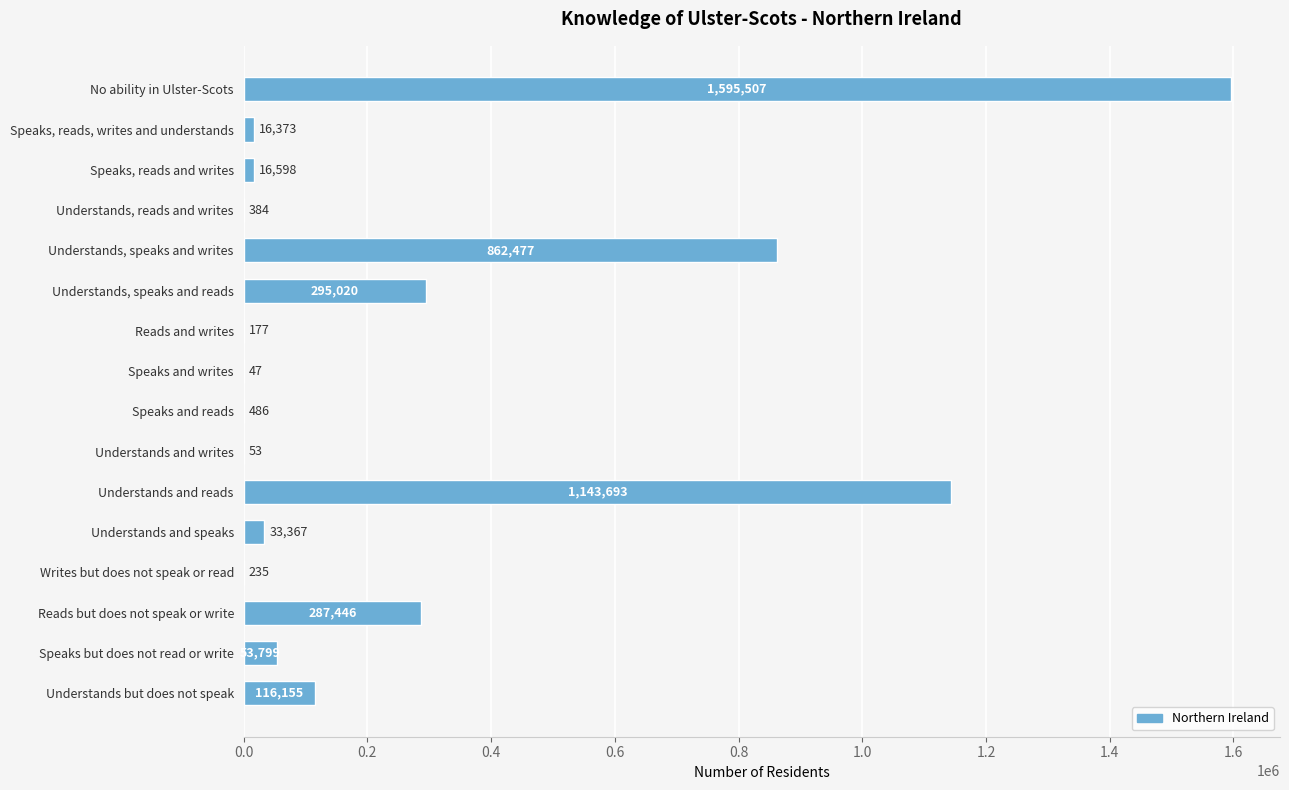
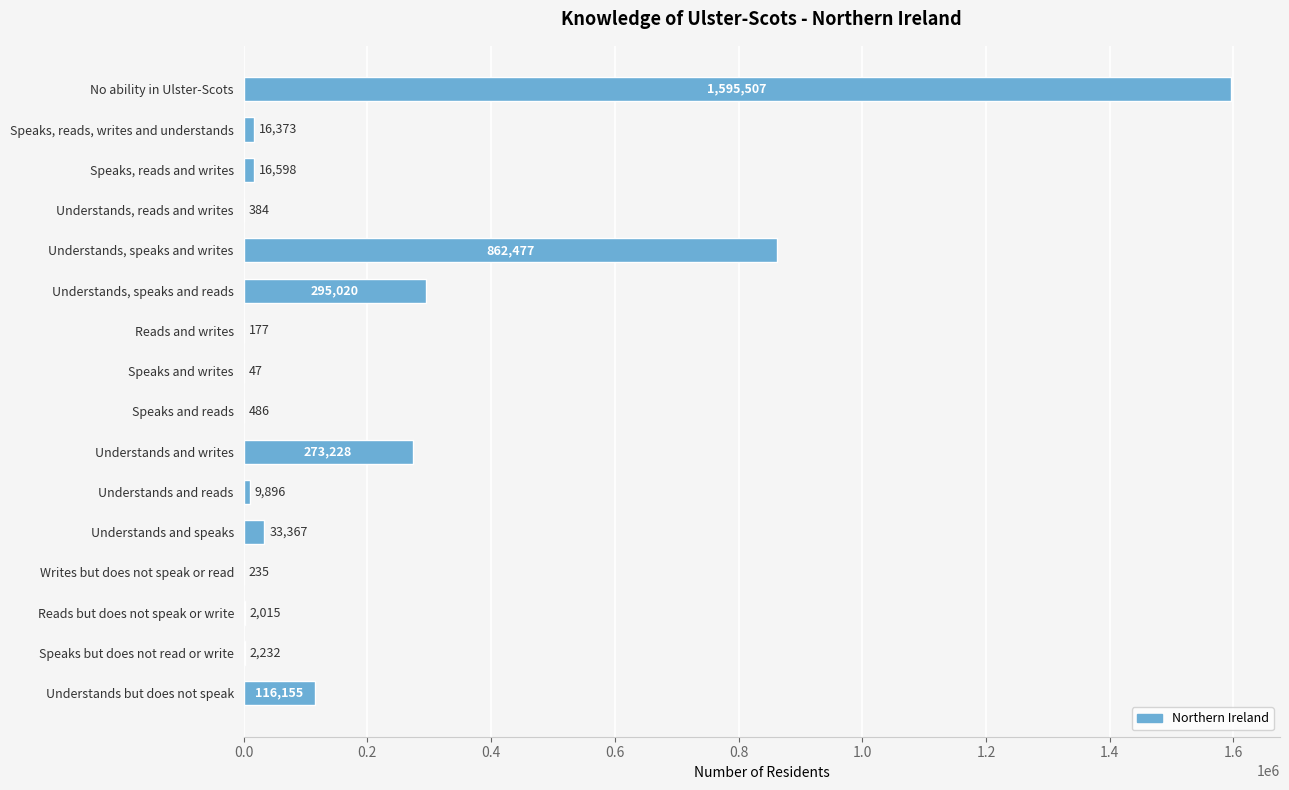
Understands and writes: 53 -> 273,228
Understands and reads: 1,143,693 -> 9,896
Reads but does not speak or write: 287,446 -> 2,015
Speaks but does not read or write: 53,799 -> 2,232
